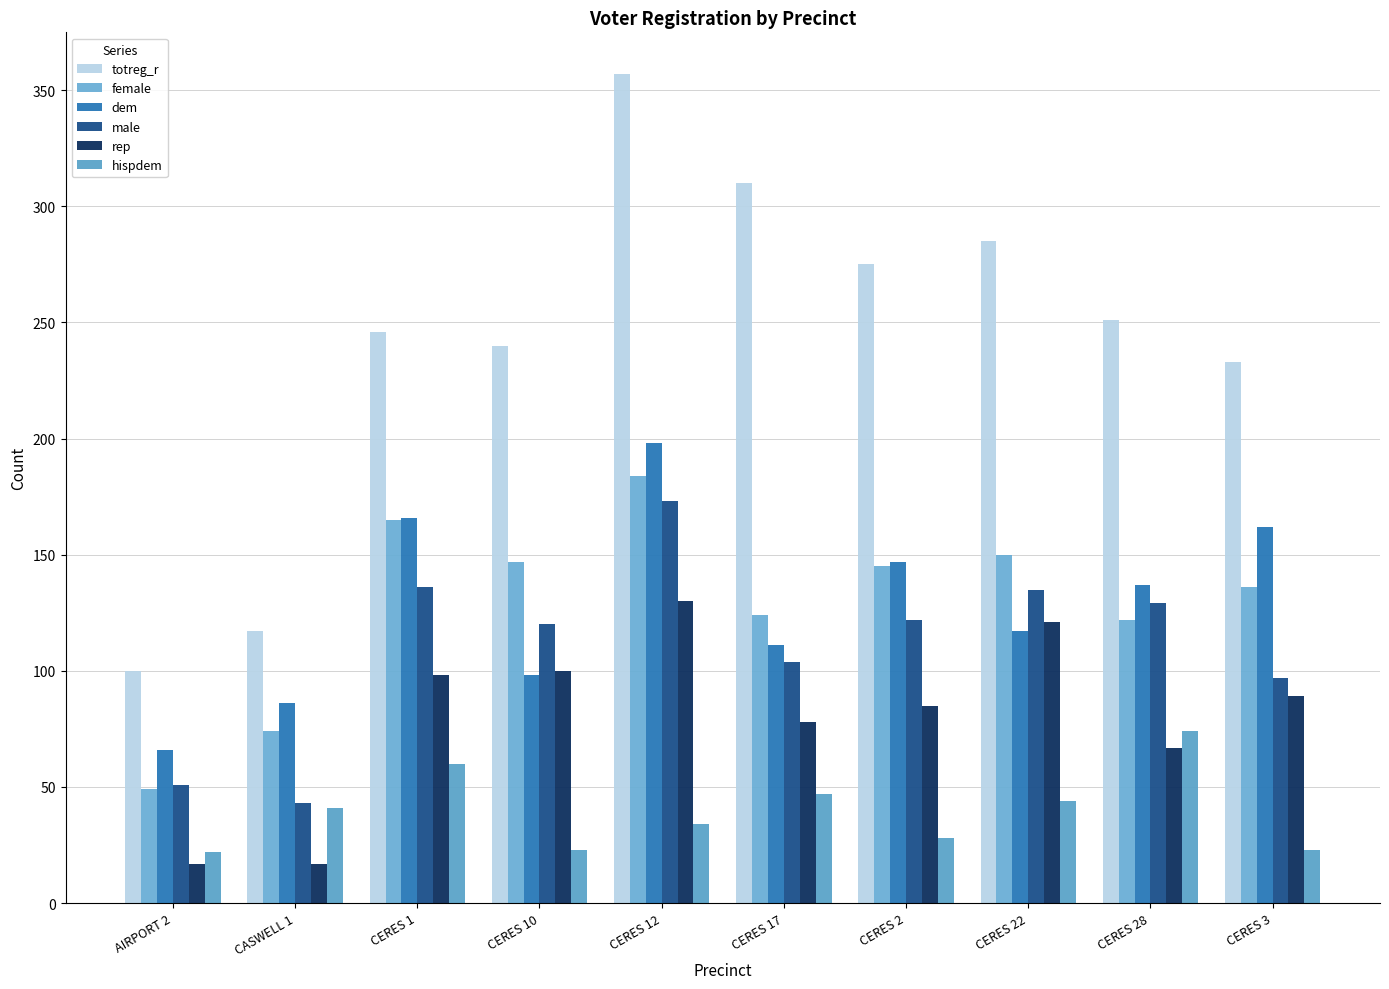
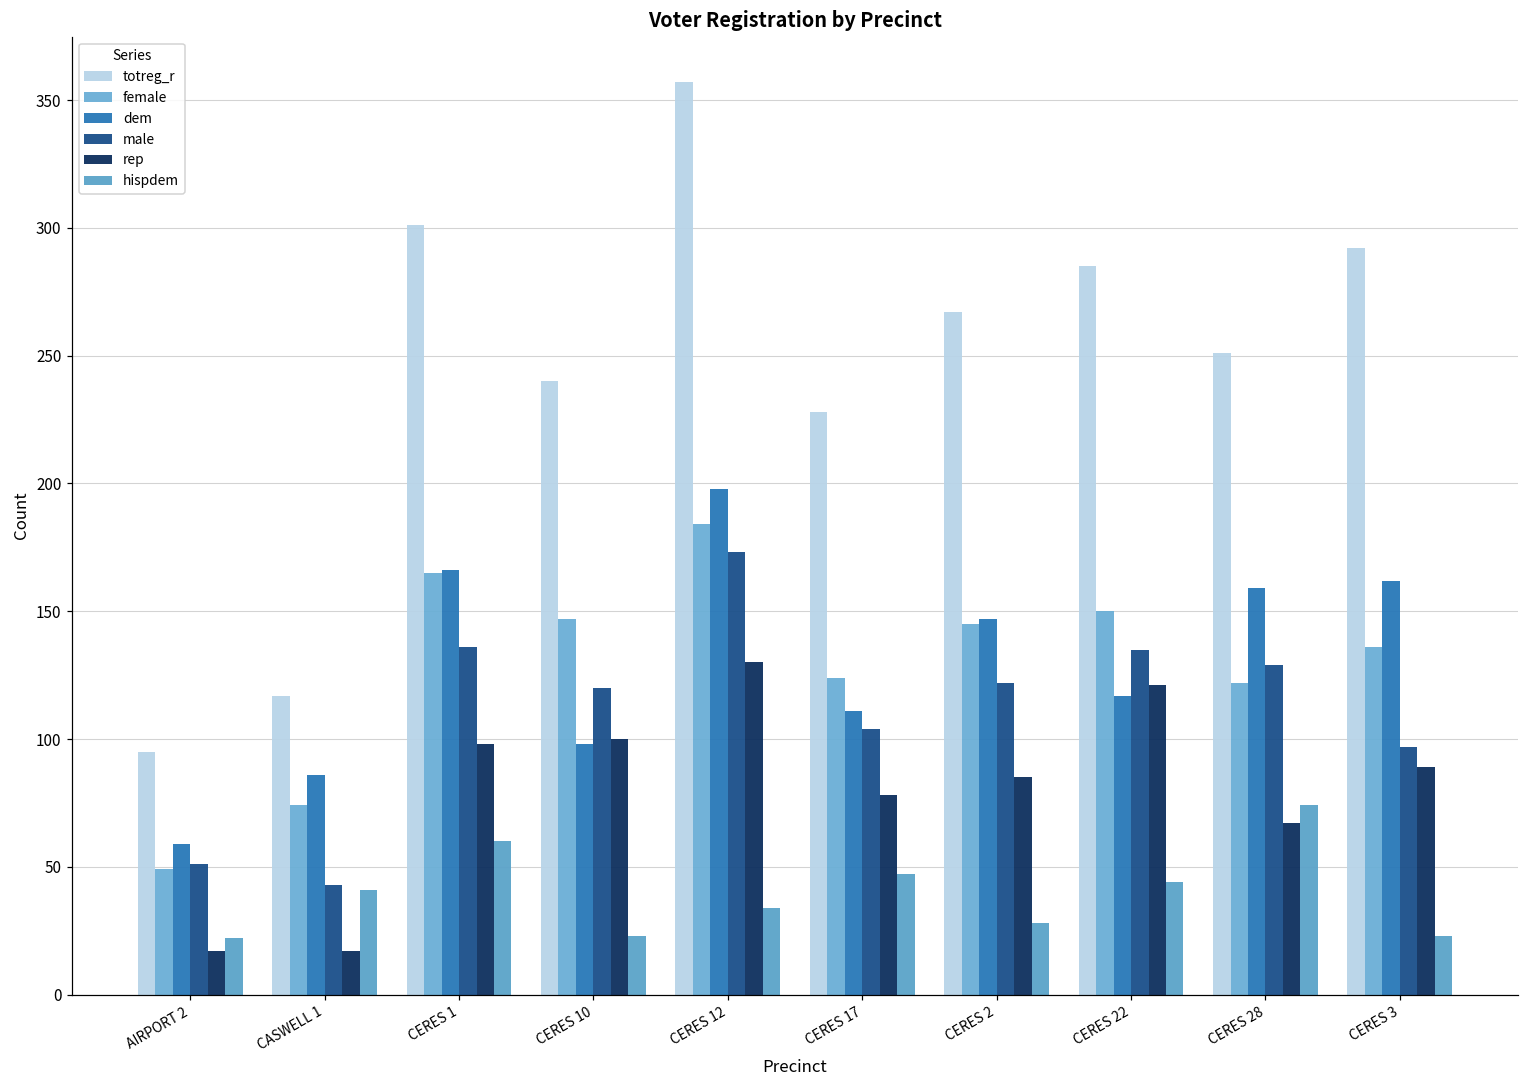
totreg_r, AIRPORT 2: 100 -> 95
dem, AIRPORT 2: 66 -> 59
totreg_r, CERES 1: 246 -> 301
totreg_r, CERES 17: 310 -> 228
totreg_r, CERES 2: 275 -> 267
dem, CERES 28: 137 -> 159
totreg_r, CERES 3: 233 -> 292
